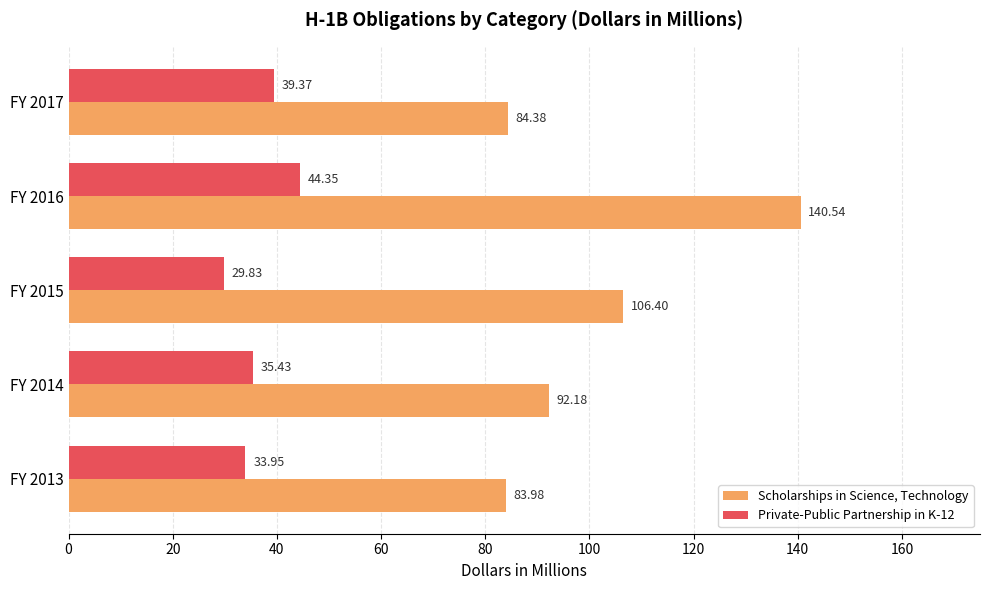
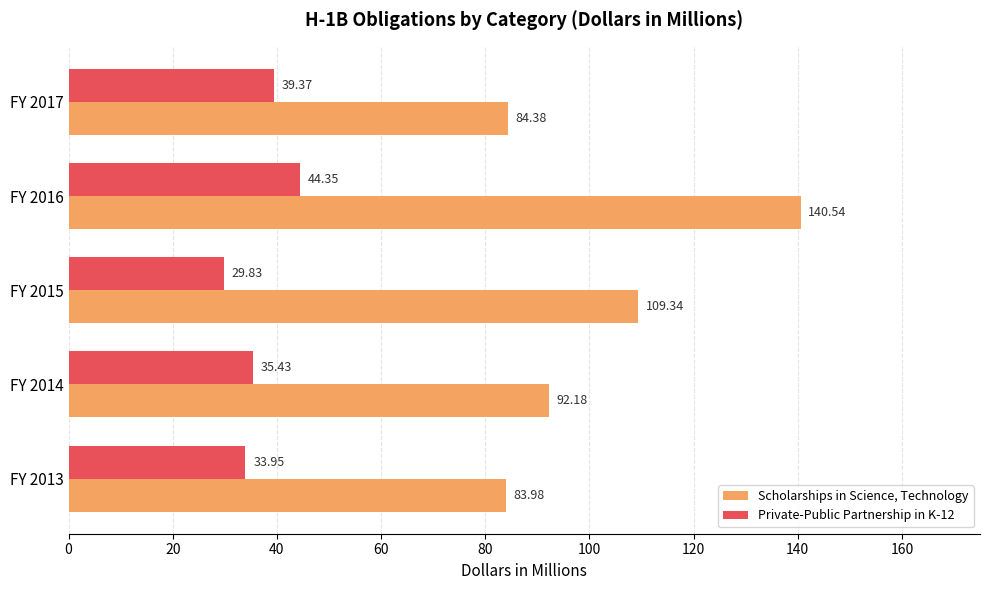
Scholarships in Science, Technology, FY 2015: 106.40 -> 109.34
